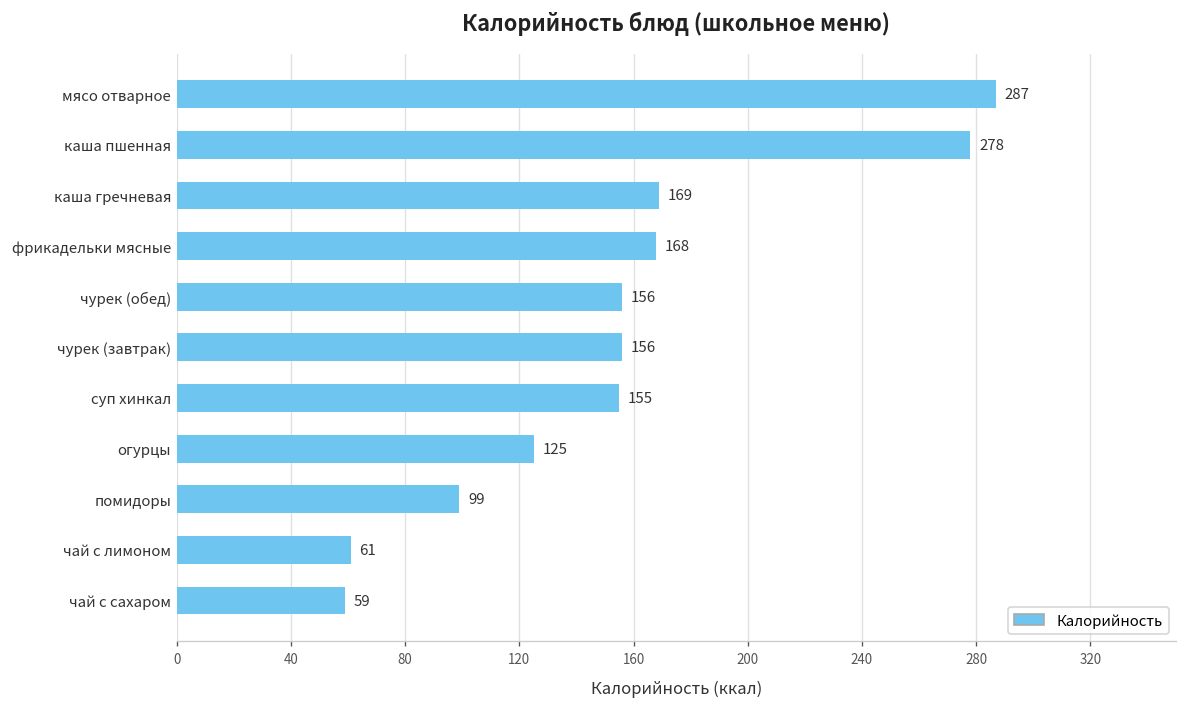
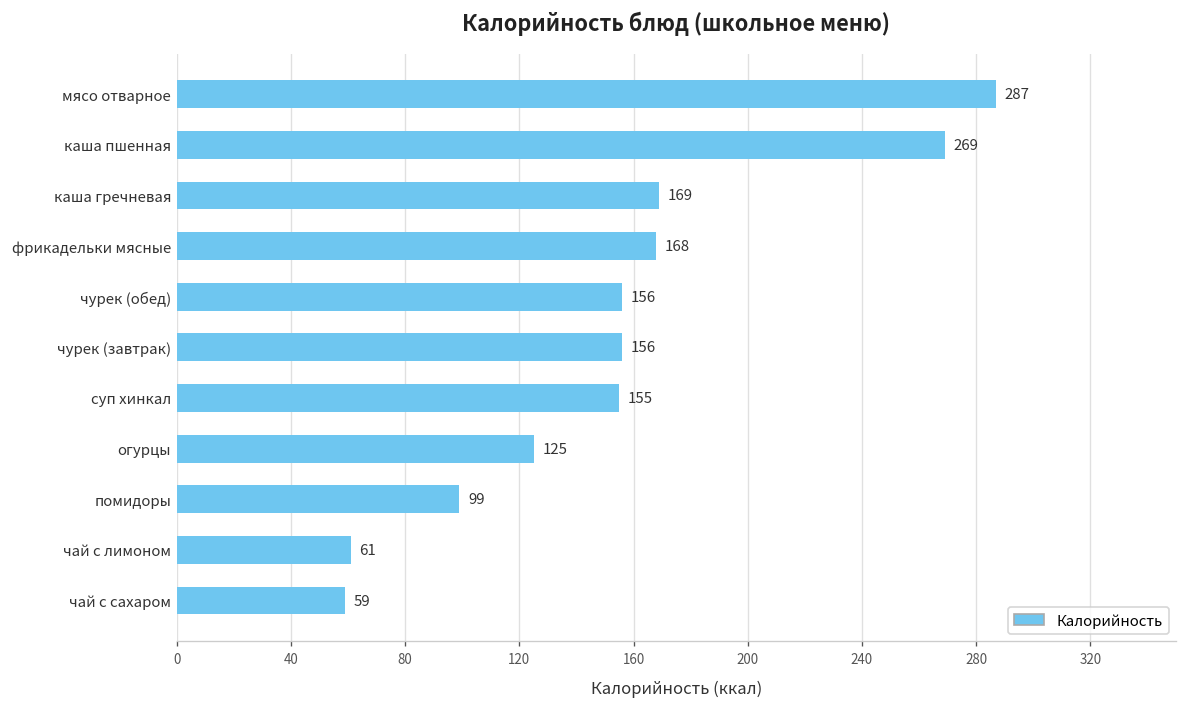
каша пшенная: 278 -> 269
